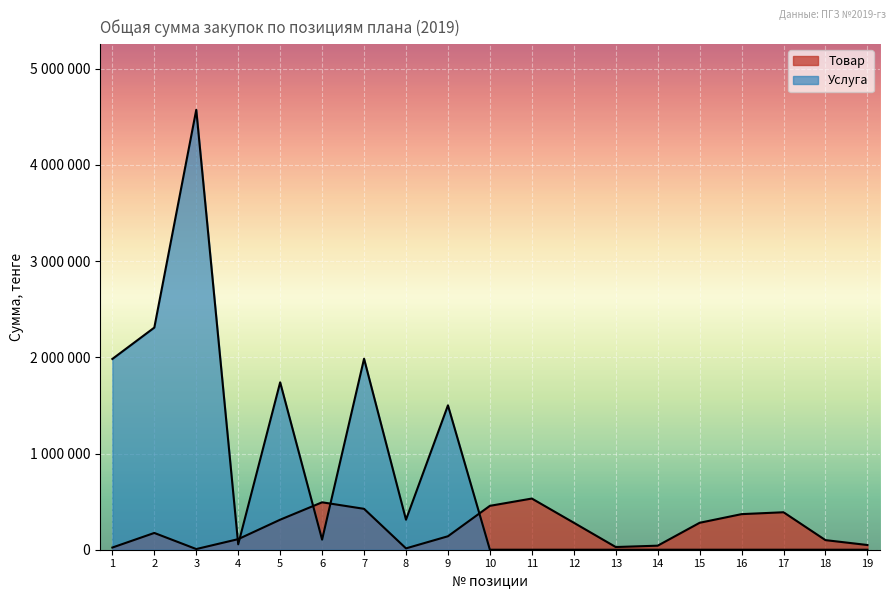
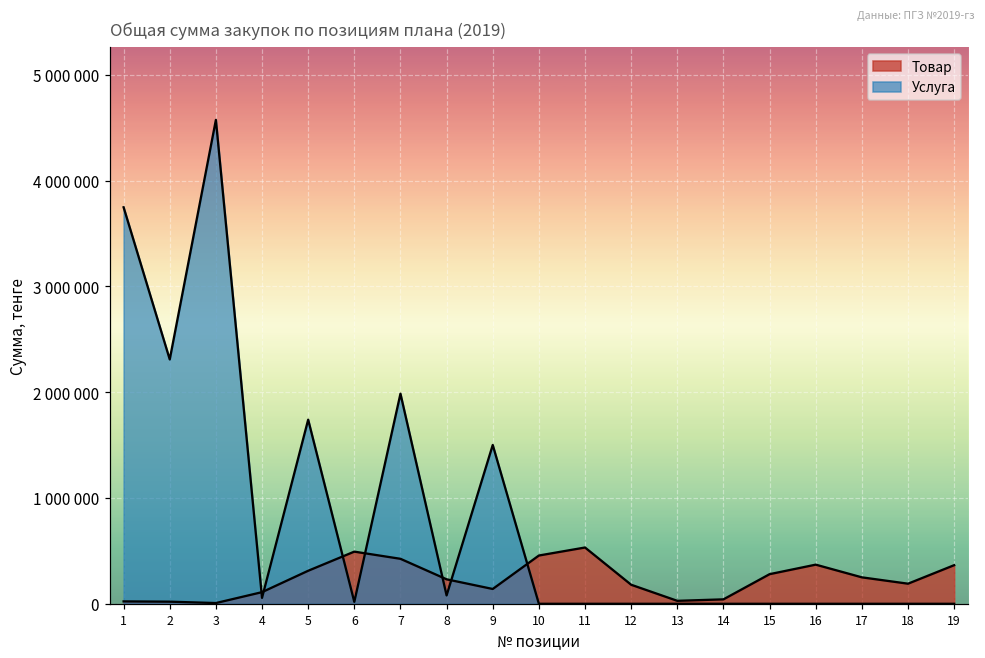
Услуга, 1: 2000000 -> 3700000
Товар, 2: 200000 -> 0
Услуга, 6: 100000 -> 0
Товар, 8: 0 -> 200000
Услуга, 8: 300000 -> 100000
Товар, 12: 300000 -> 200000
Товар, 17: 400000 -> 300000
Товар, 18: 100000 -> 200000
Товар, 19: 0 -> 400000
